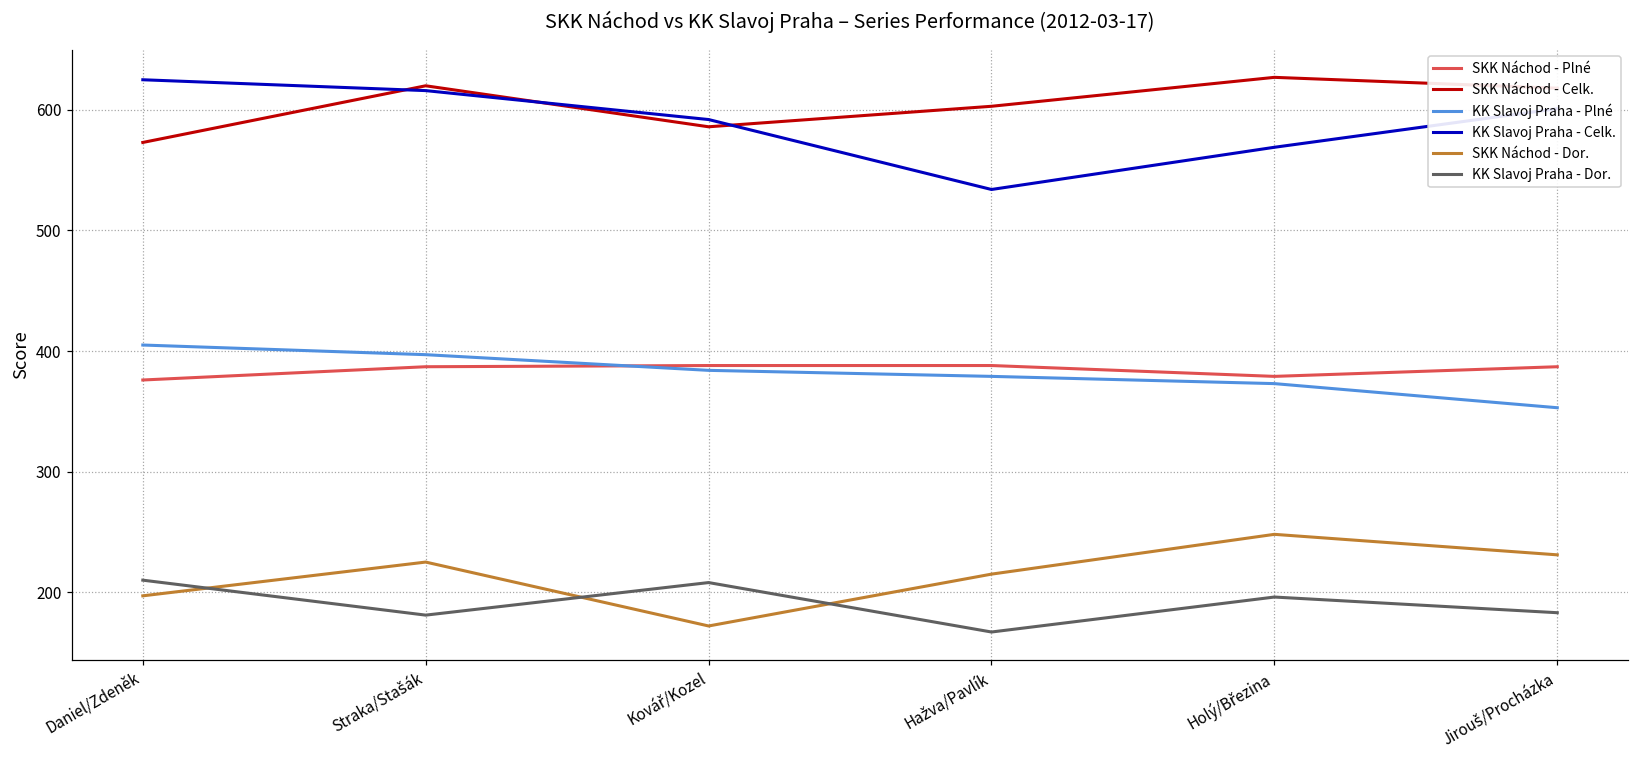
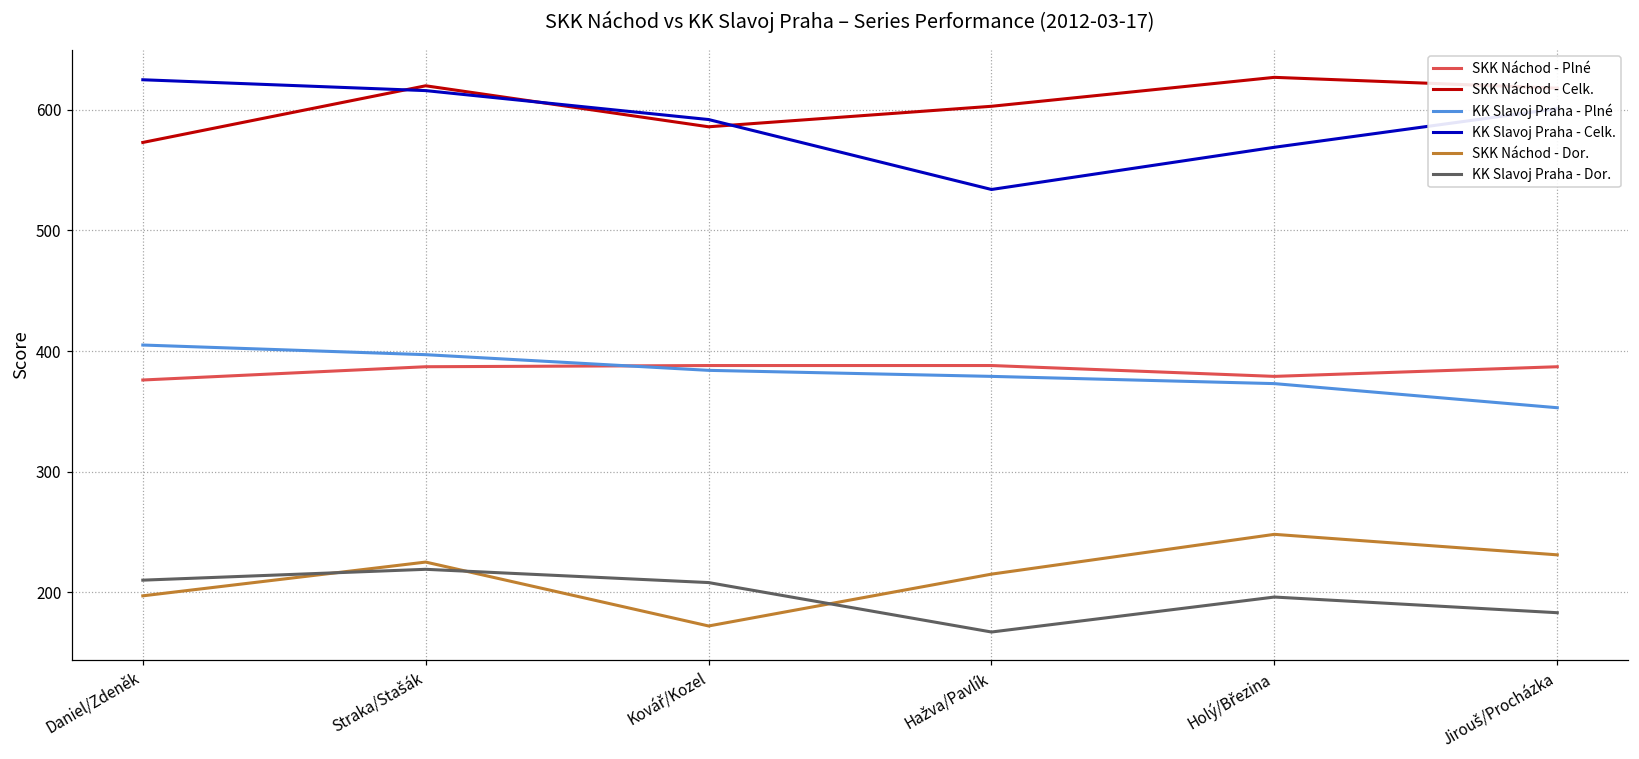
KK Slavoj Praha - Dor., Straka/Stašák: 181 -> 219
